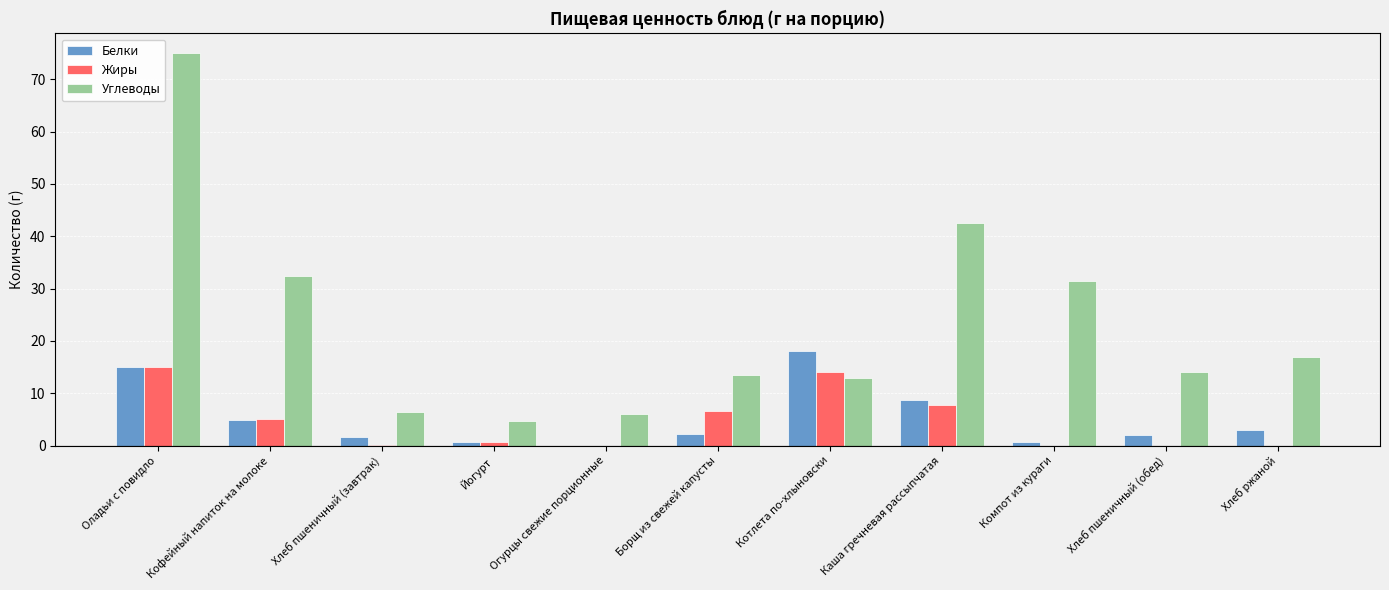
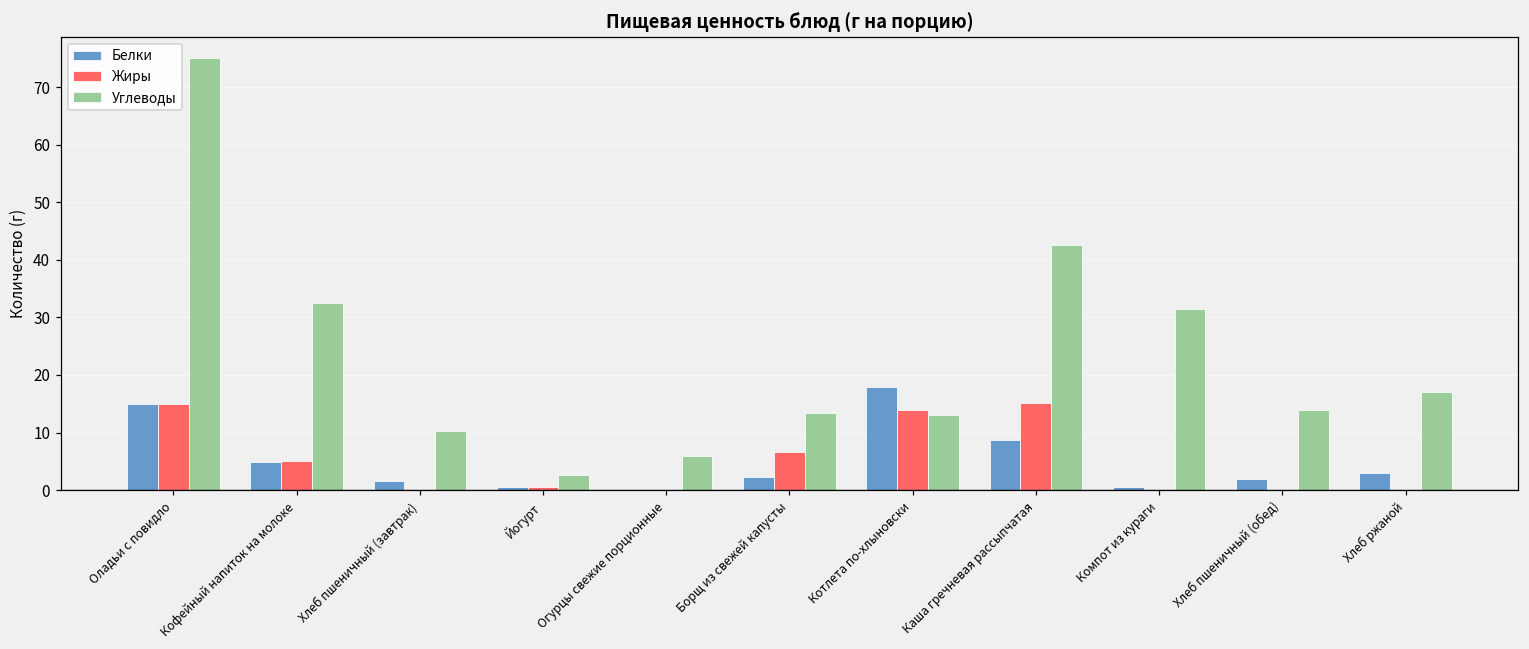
Углеводы, Хлеб пшеничный (завтрак): 6 -> 10
Углеводы, Йогурт: 5 -> 3
Жиры, Каша гречневая рассыпчатая: 8 -> 15
